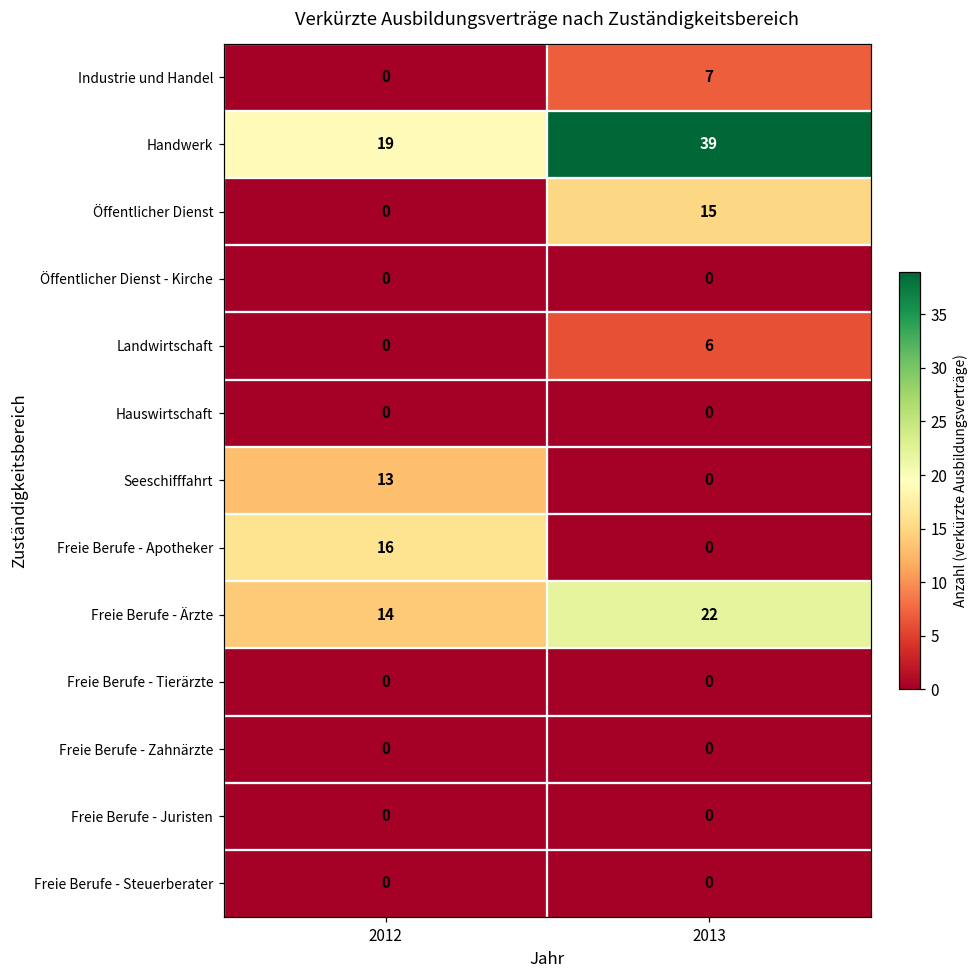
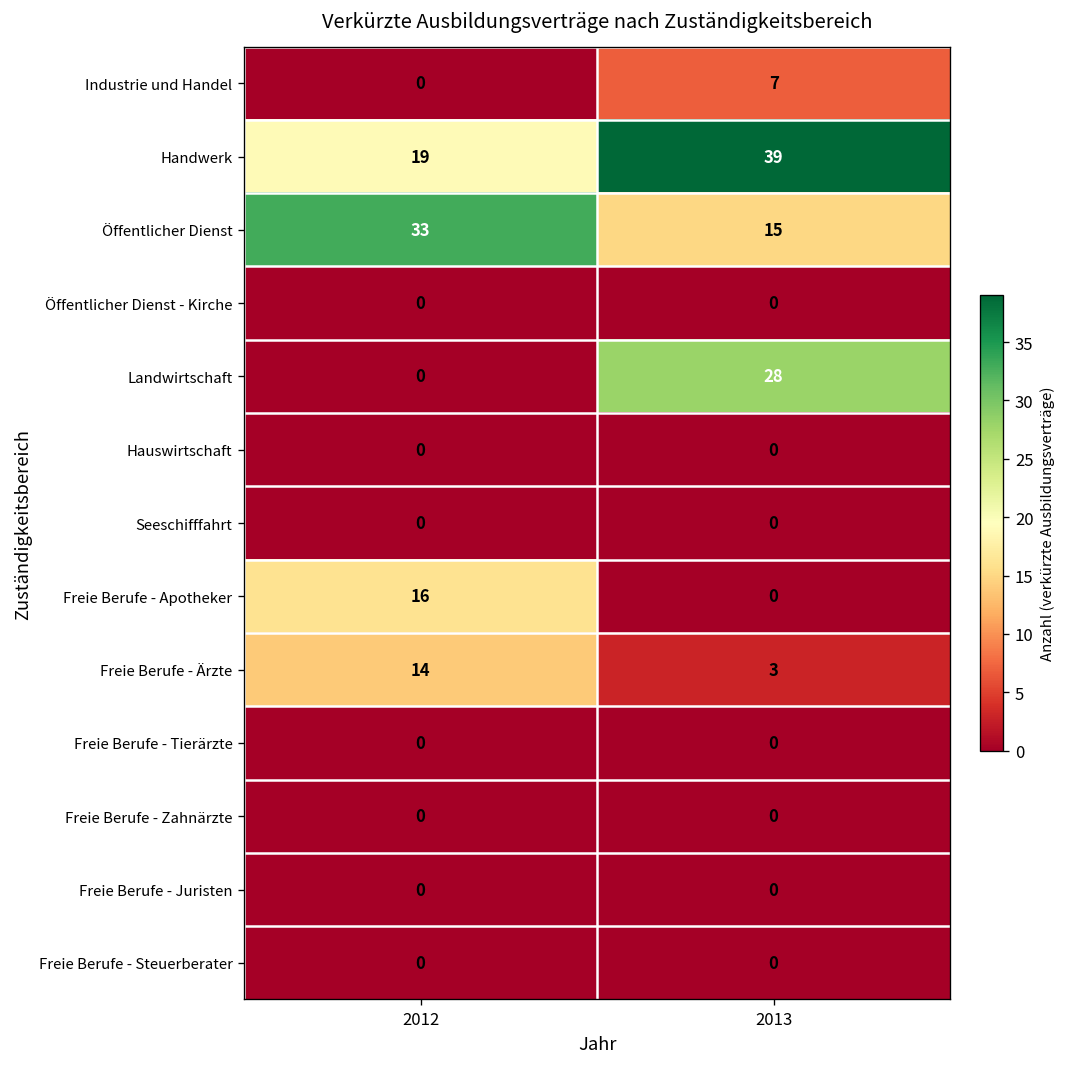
Öffentlicher Dienst, 2012: 0 -> 33
Landwirtschaft, 2013: 6 -> 28
Seeschifffahrt, 2012: 13 -> 0
Freie Berufe - Ärzte, 2013: 22 -> 3
